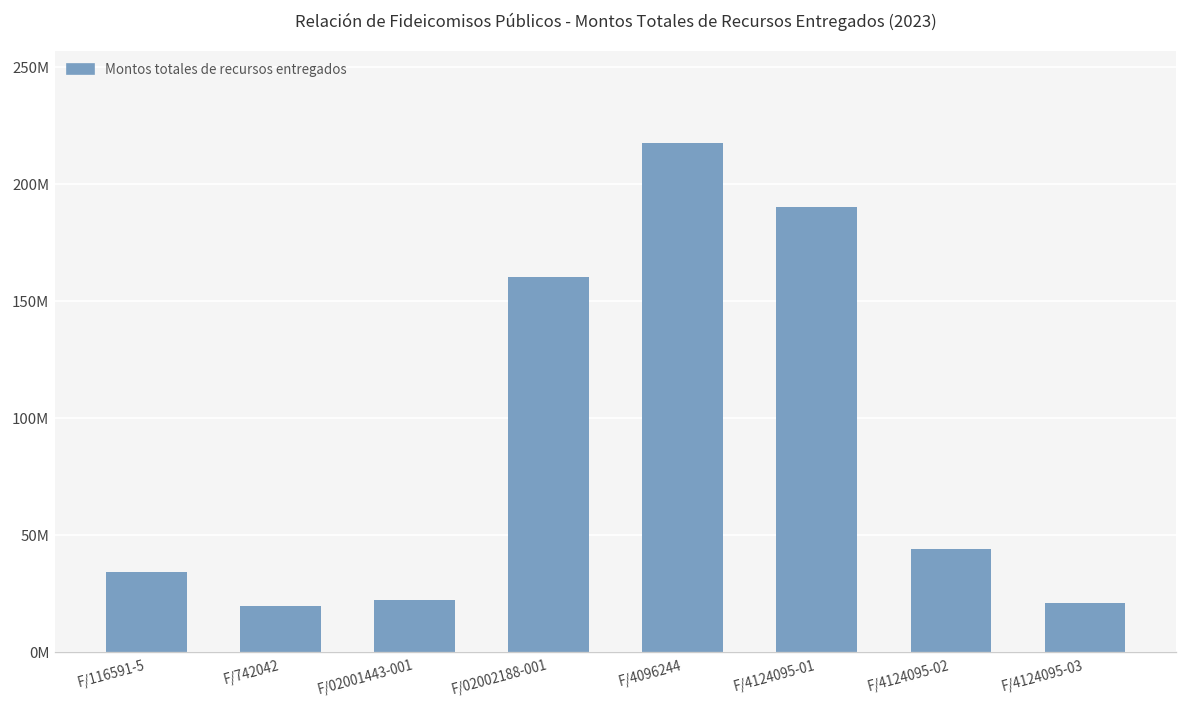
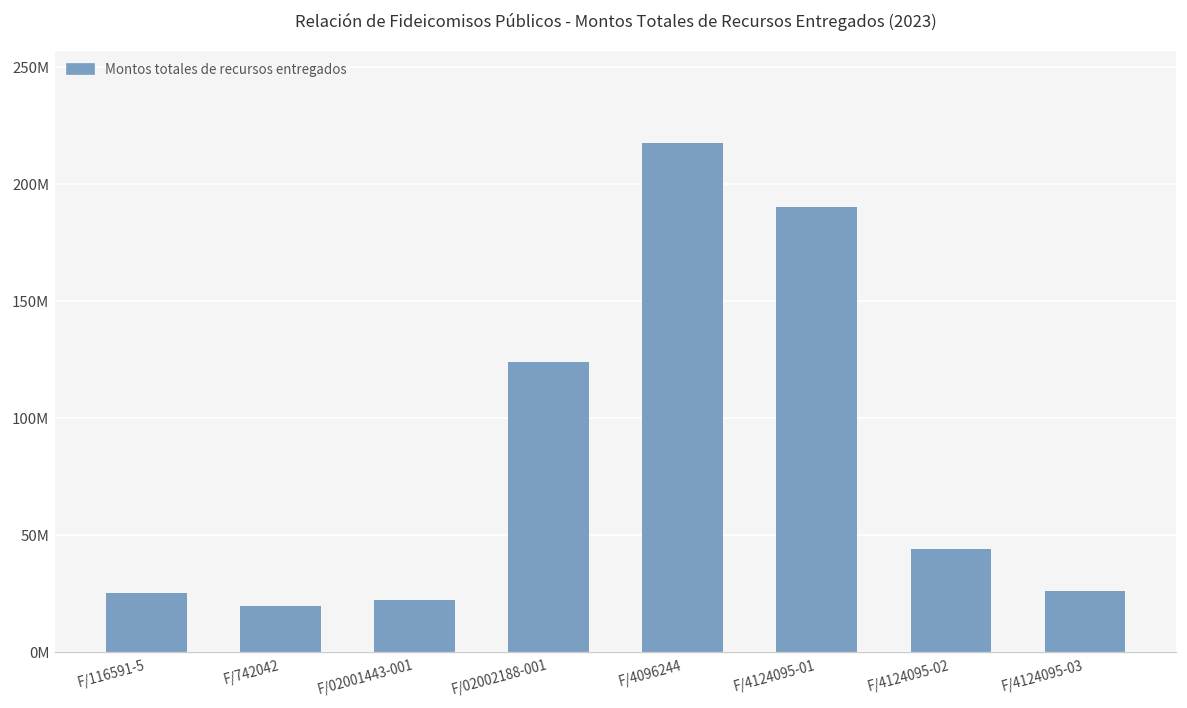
F/116591-5: 34000000 -> 25000000
F/02002188-001: 161000000 -> 124000000
F/4124095-03: 21000000 -> 26000000
